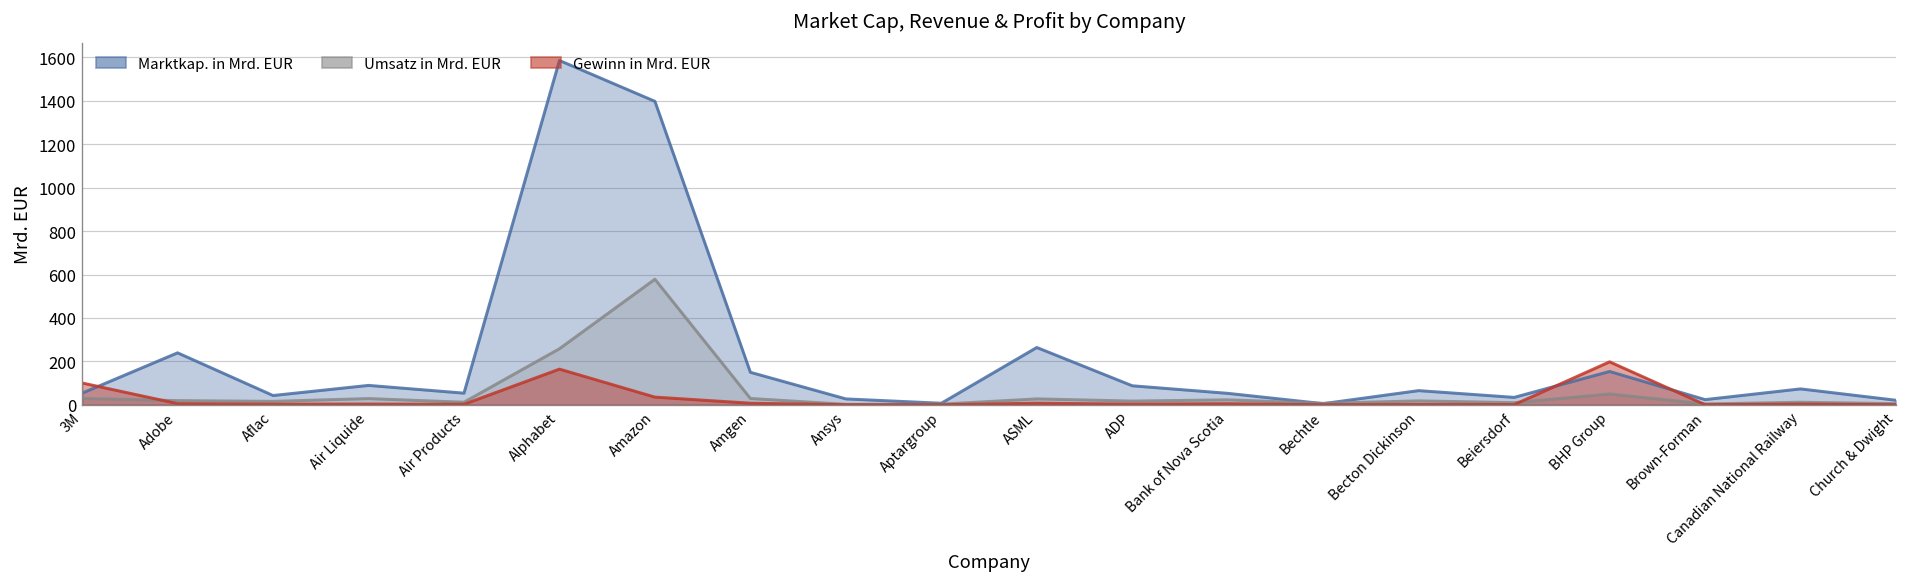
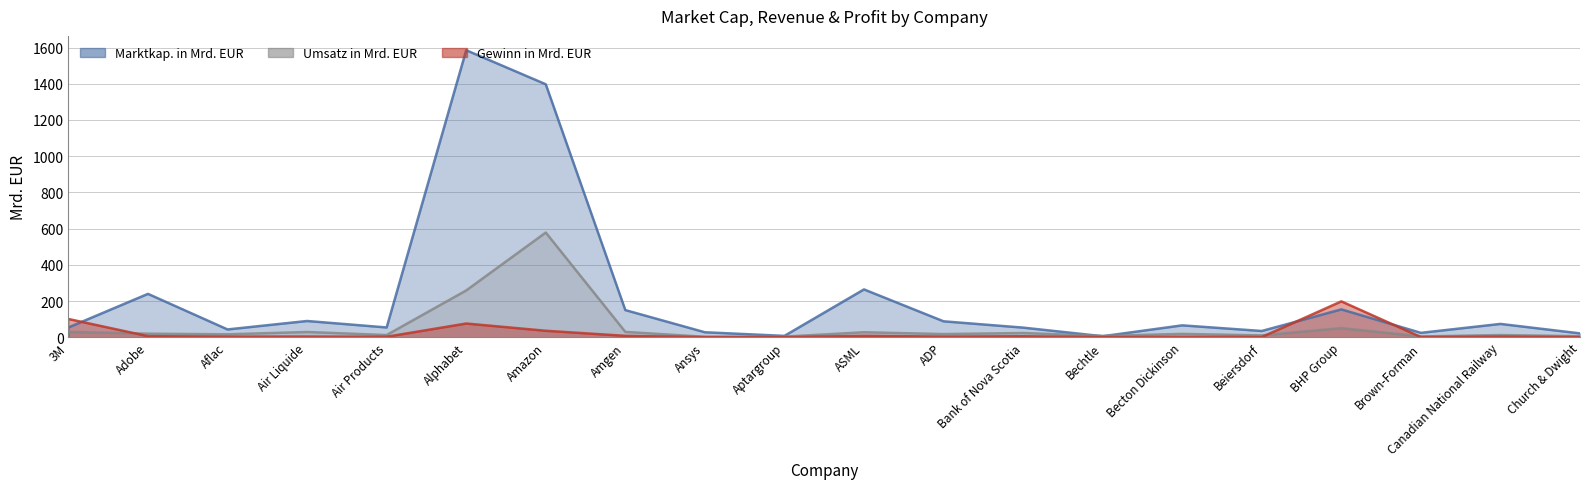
Gewinn in Mrd. EUR, Alphabet: 160 -> 80
